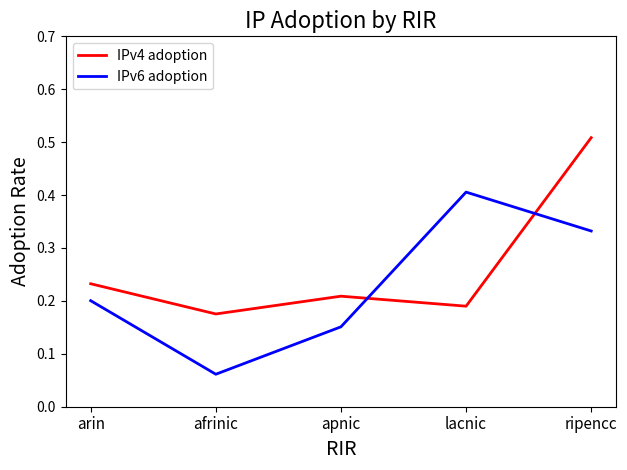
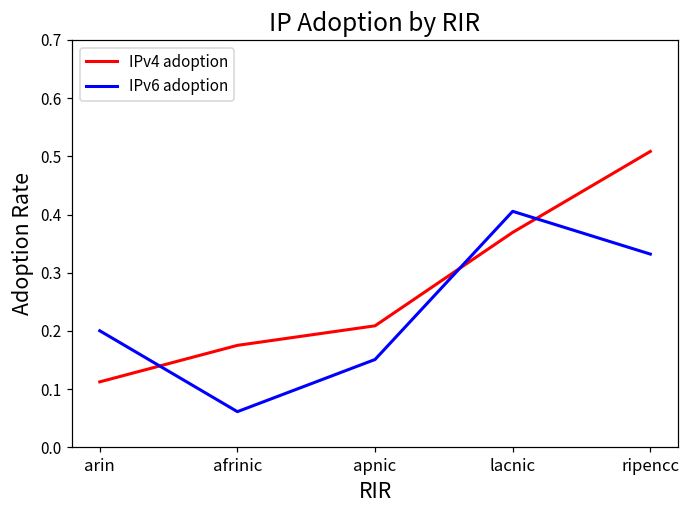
IPv4 adoption, arin: 0.23 -> 0.11
IPv4 adoption, lacnic: 0.19 -> 0.37
